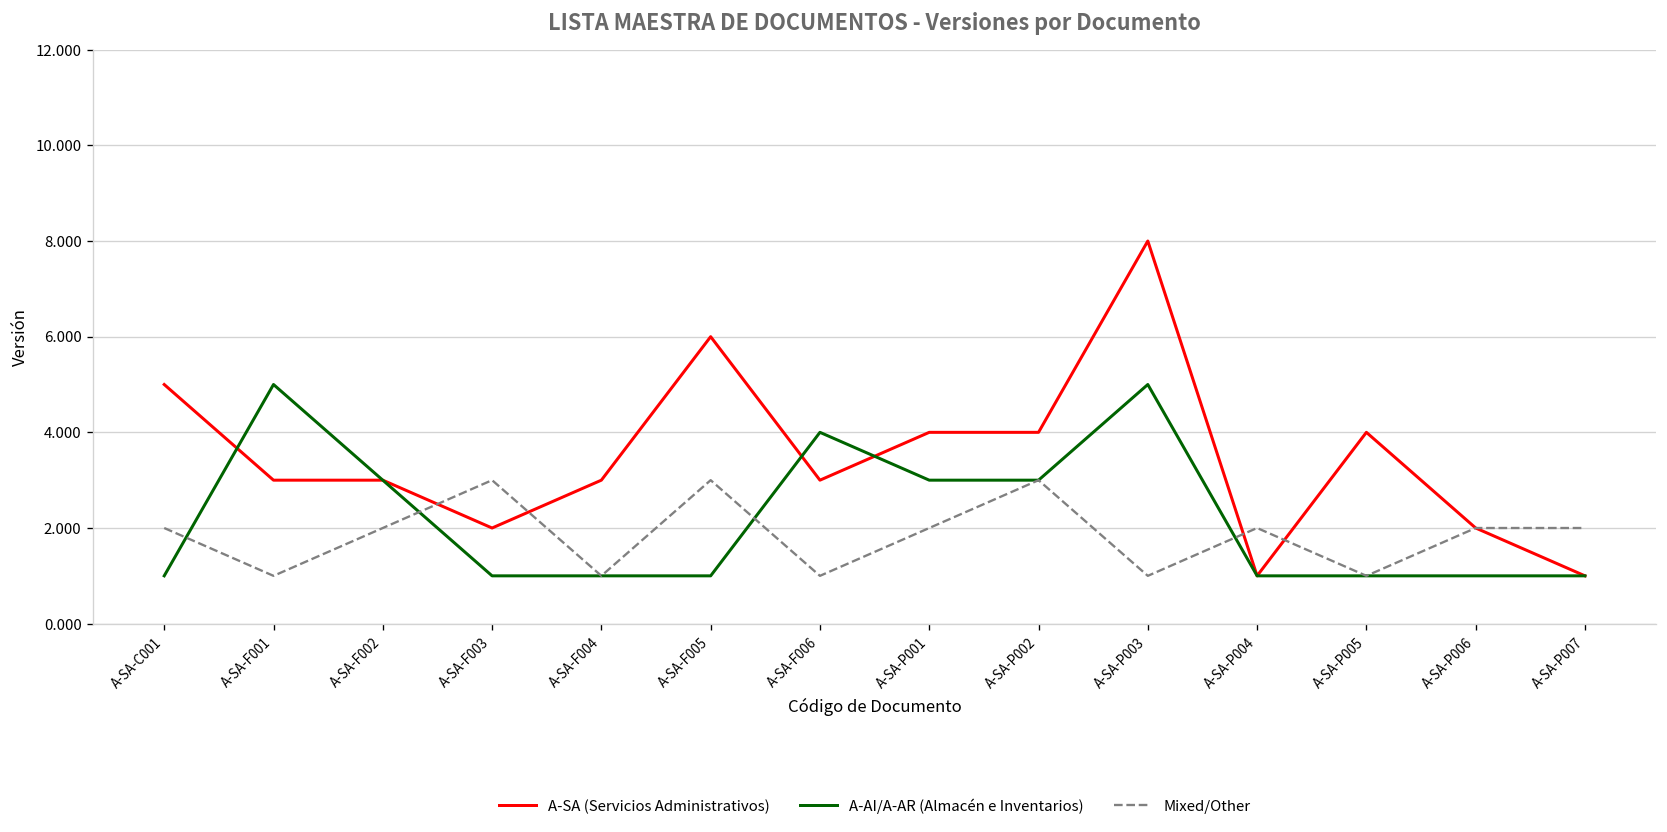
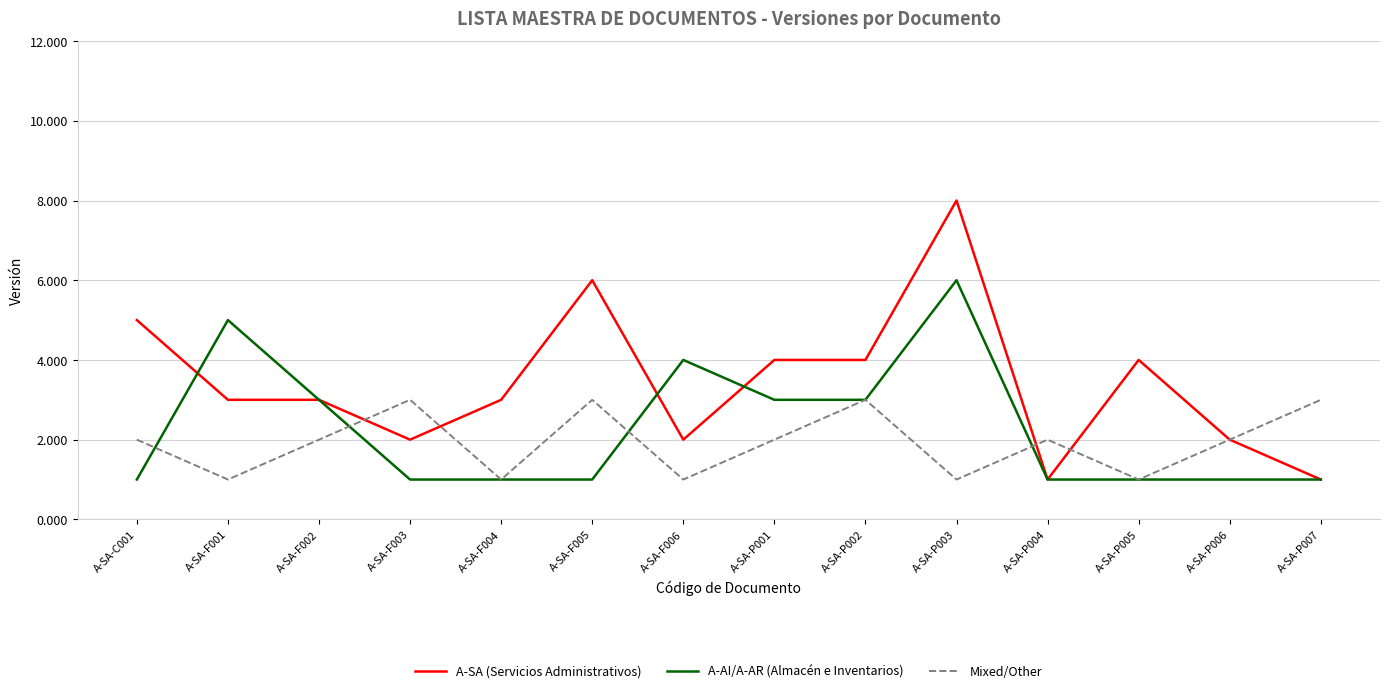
A-SA (Servicios Administrativos), A-SA-F006: 3 -> 2
A-AI/A-AR (Almacén e Inventarios), A-SA-P003: 5 -> 6
Mixed/Other, A-SA-P007: 2 -> 3
